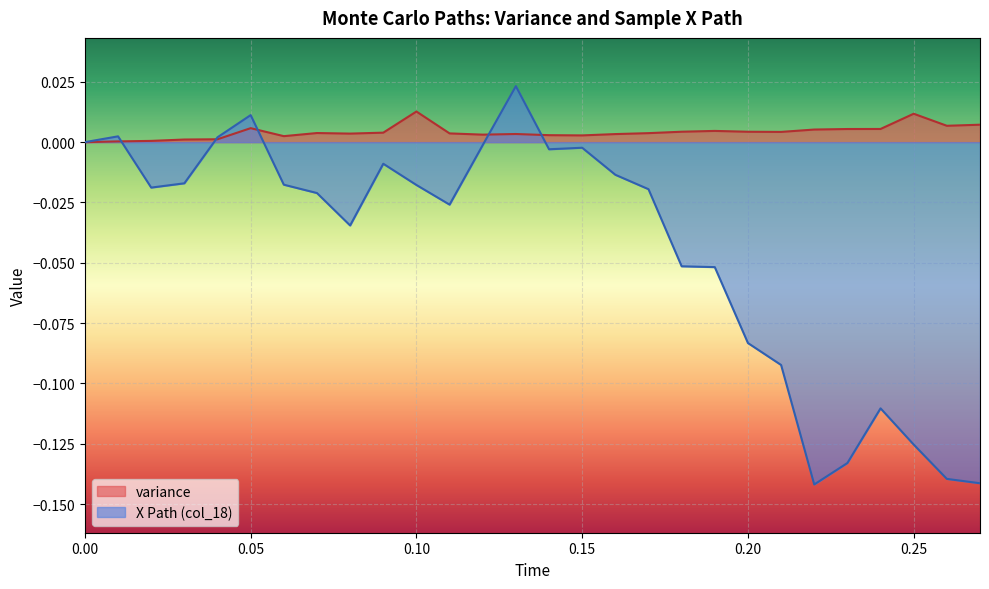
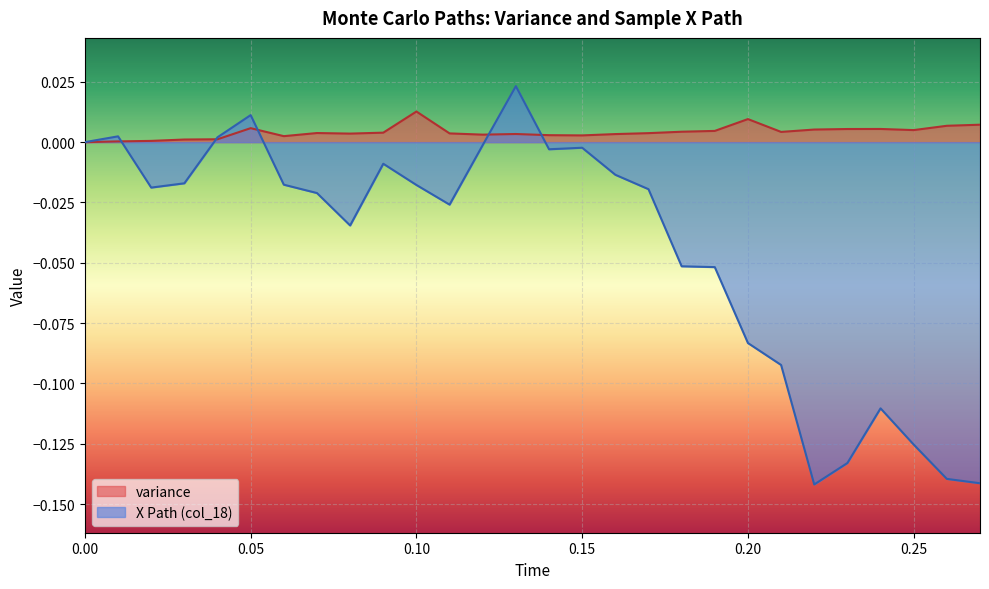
variance, 0.20: 0.004 -> 0.010
variance, 0.25: 0.012 -> 0.005
